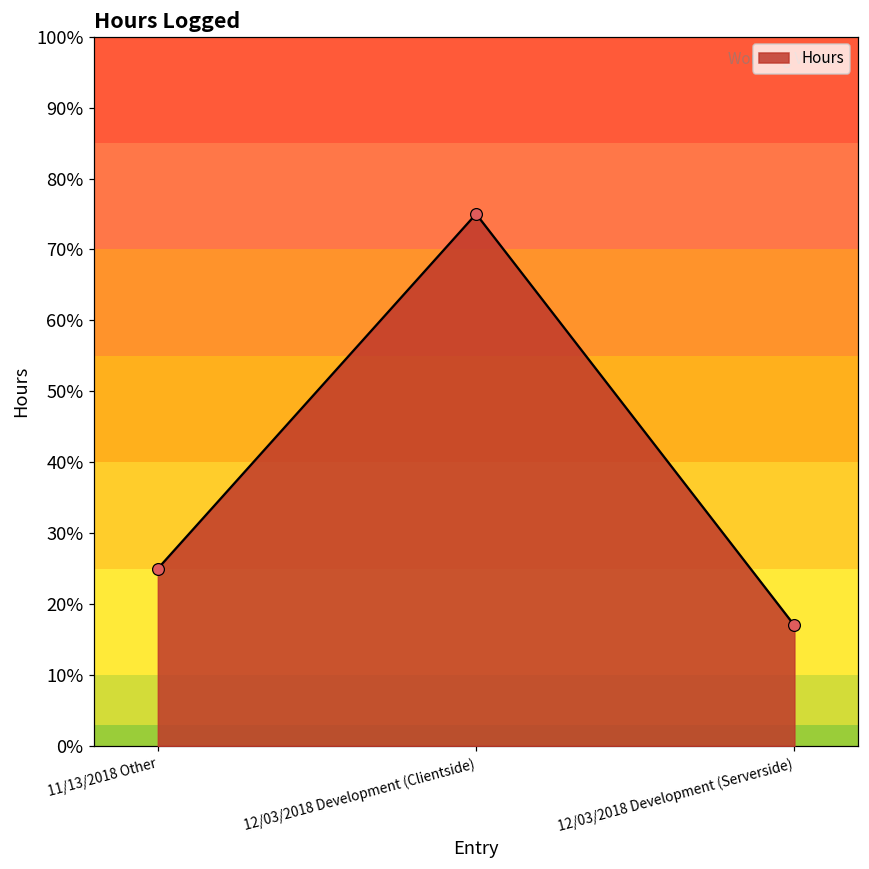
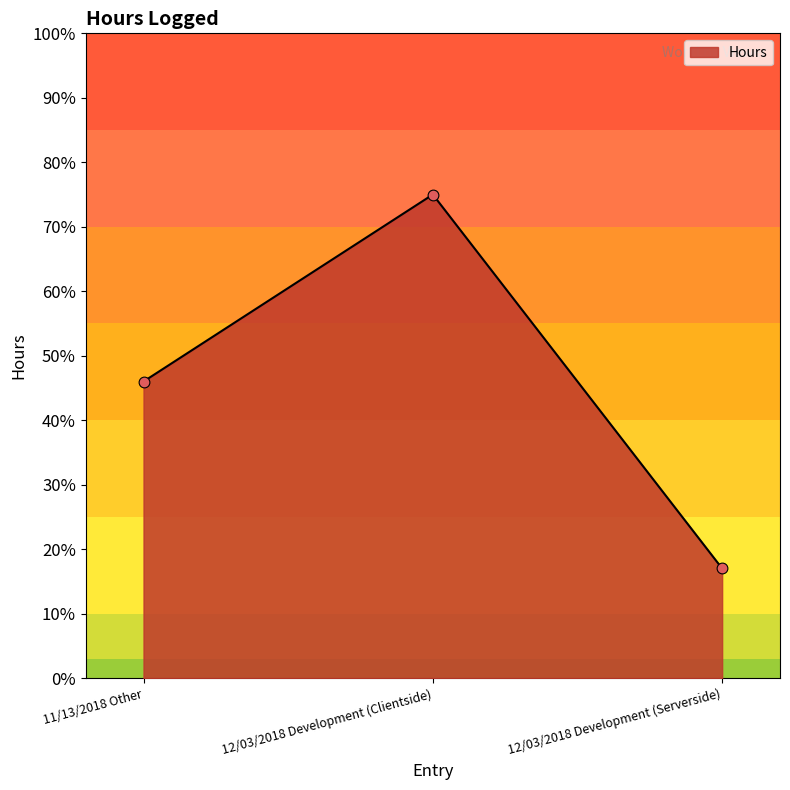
11/13/2018 Other: 25% -> 46%
